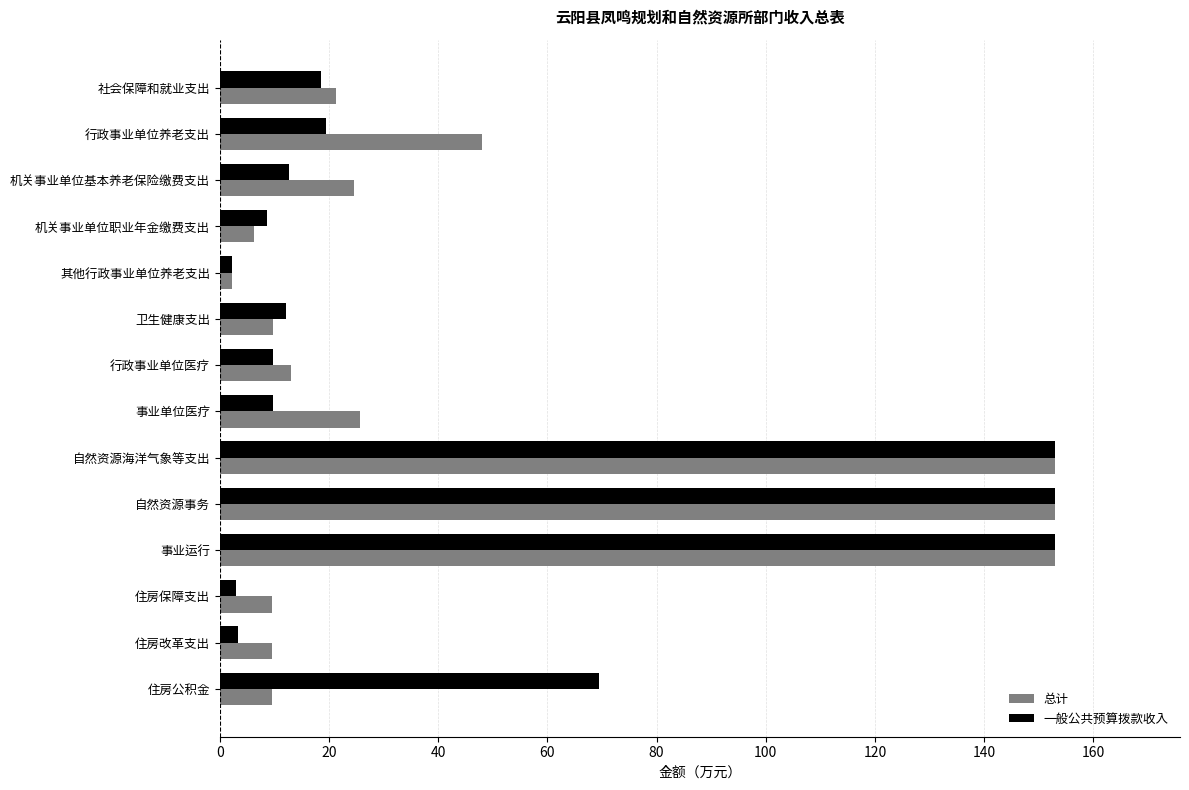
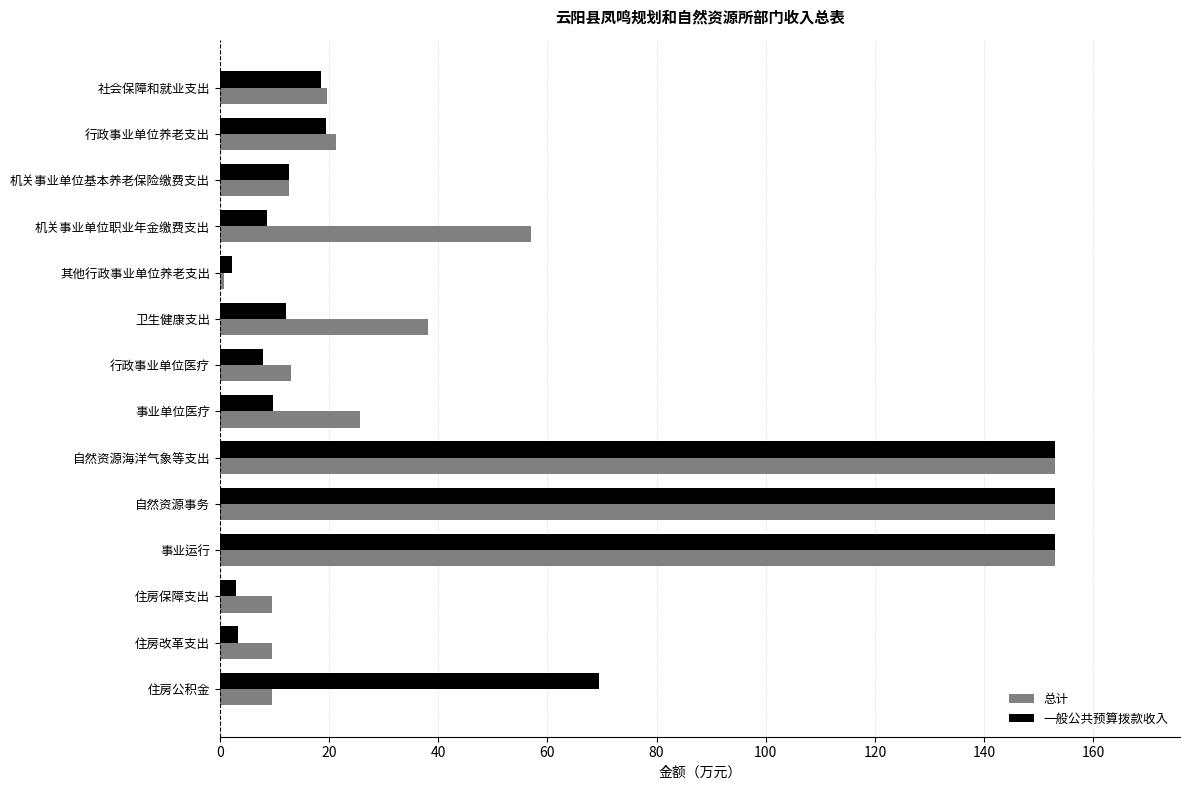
总计, 社会保障和就业支出: 21 -> 20
总计, 行政事业单位养老支出: 48 -> 21
总计, 机关事业单位基本养老保险缴费支出: 25 -> 13
总计, 机关事业单位职业年金缴费支出: 6 -> 57
总计, 其他行政事业单位养老支出: 2 -> 1
总计, 卫生健康支出: 10 -> 38
一般公共预算拨款收入, 行政事业单位医疗: 10 -> 8
